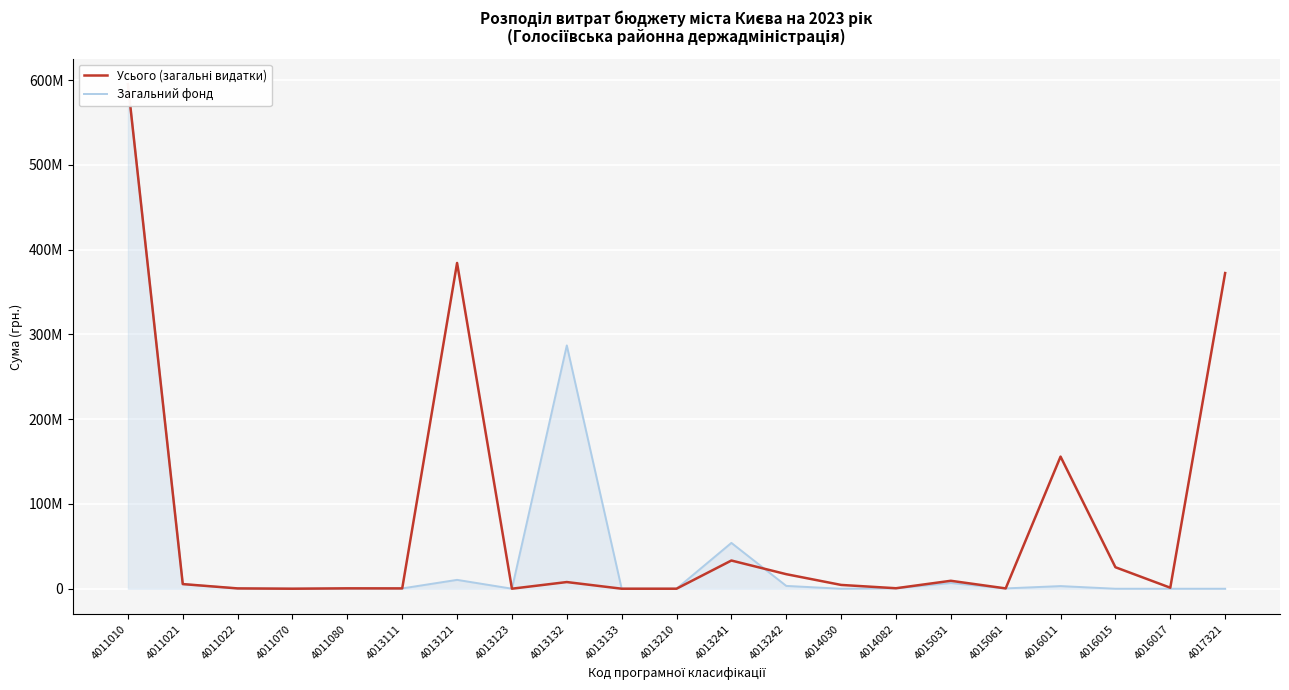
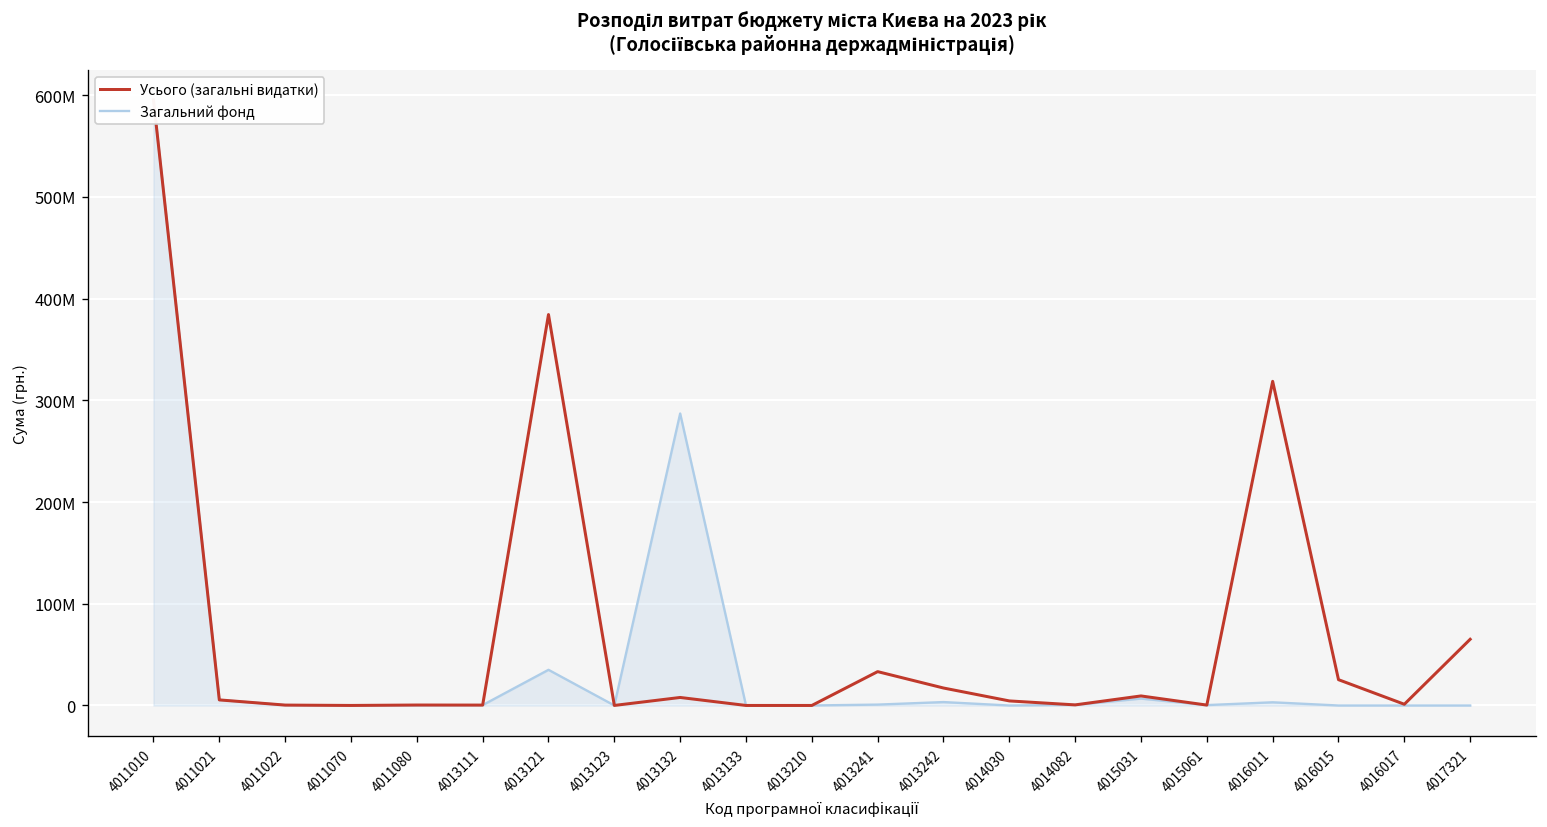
Загальний фонд, 4013121: 10000000 -> 40000000
Загальний фонд, 4013241: 50000000 -> 0
Усього (загальні видатки), 4016011: 160000000 -> 320000000
Усього (загальні видатки), 4017321: 370000000 -> 70000000
